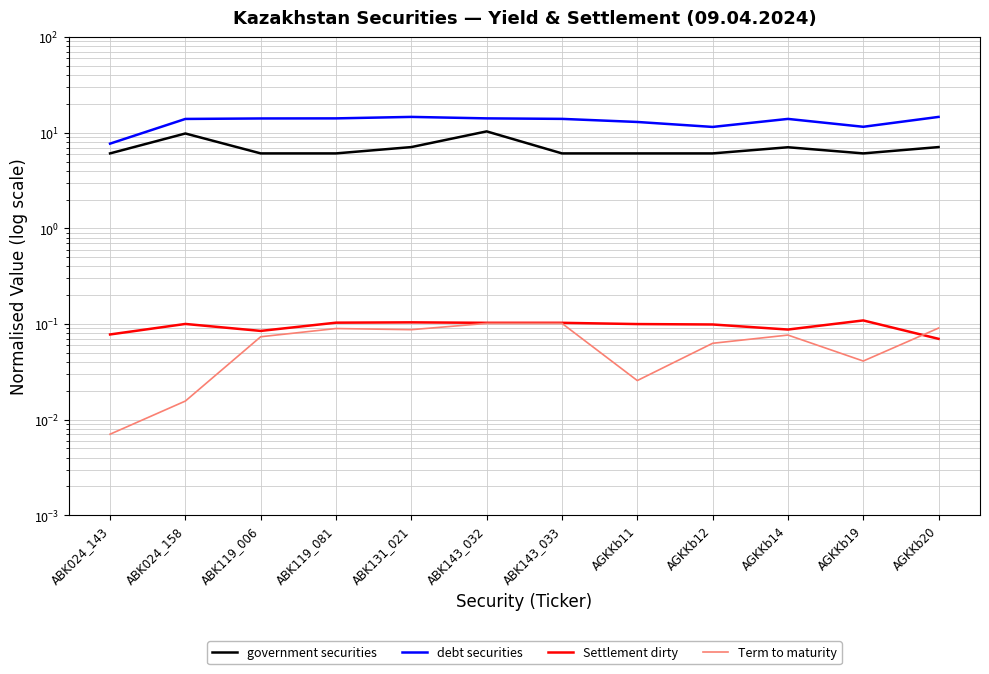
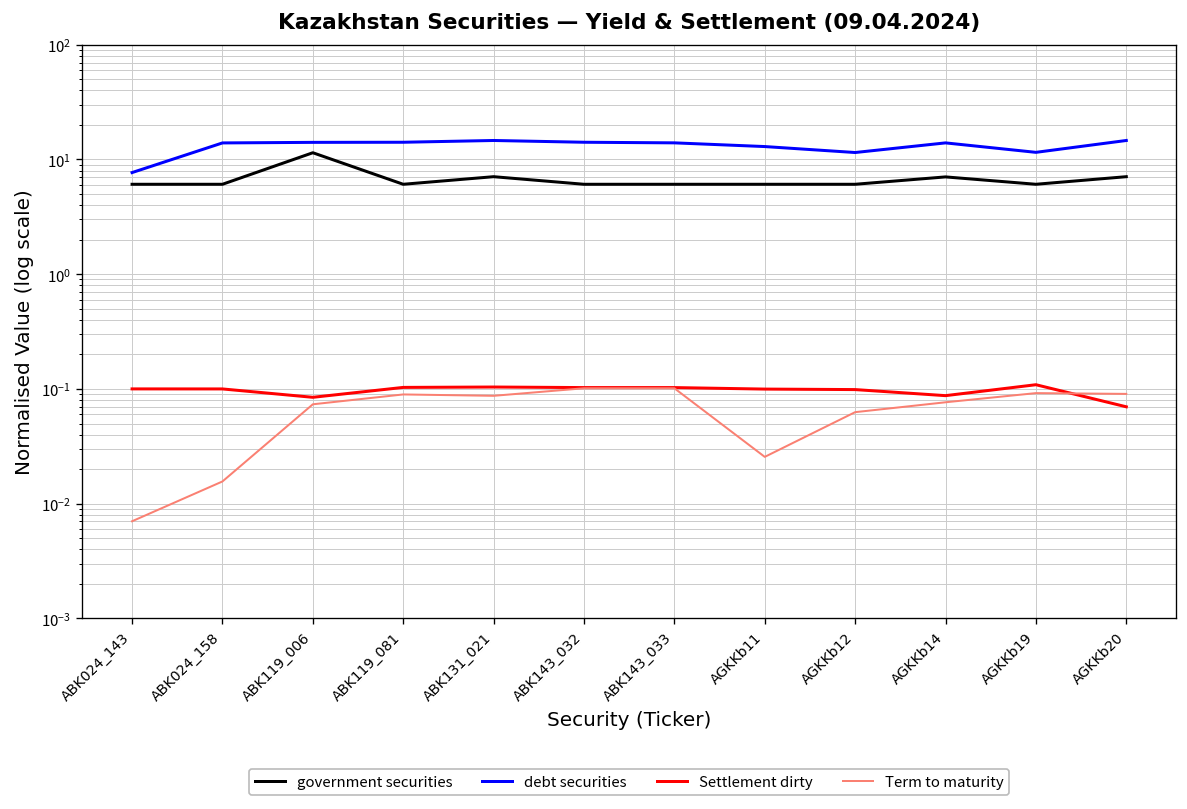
Settlement dirty, ABK024_143: 0.08 -> 0.10
government securities, ABK024_158: 10 -> 6
government securities, ABK119_006: 6 -> 11
government securities, ABK143_032: 10 -> 6
Term to maturity, AGKKb19: 0.041 -> 0.09
